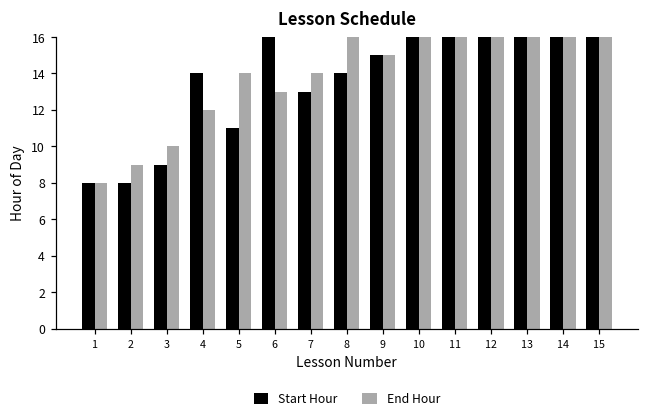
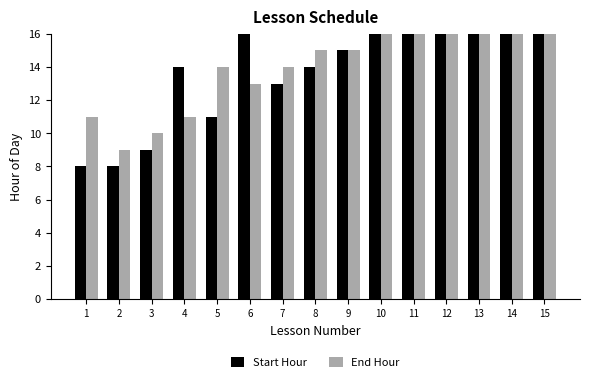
End Hour, 1: 8 -> 11
End Hour, 4: 12 -> 11
End Hour, 8: 16 -> 15
